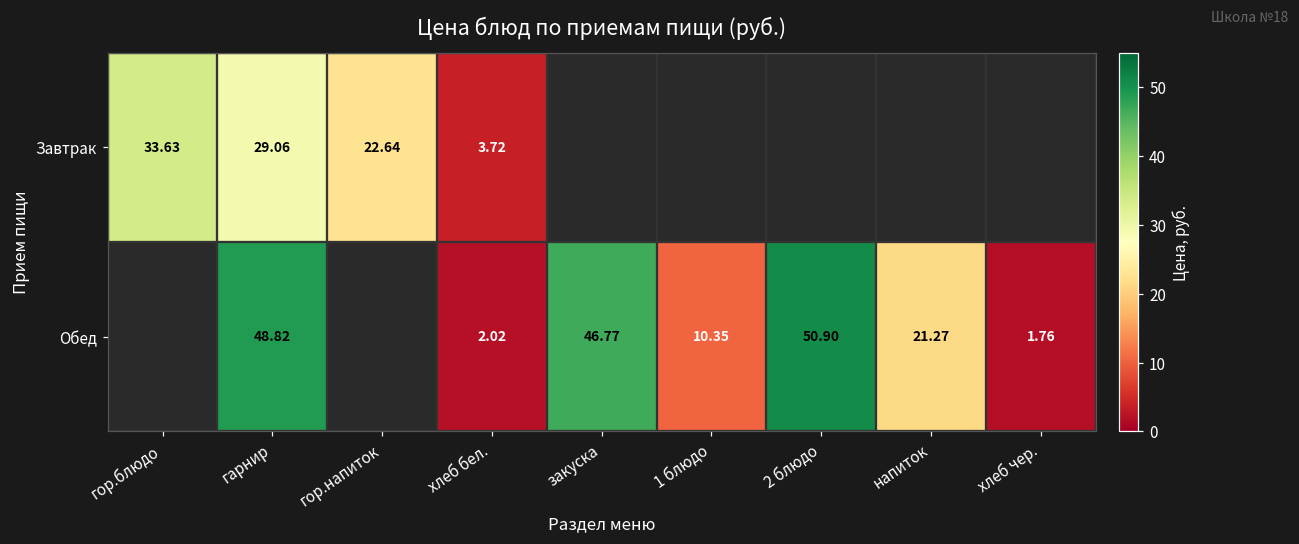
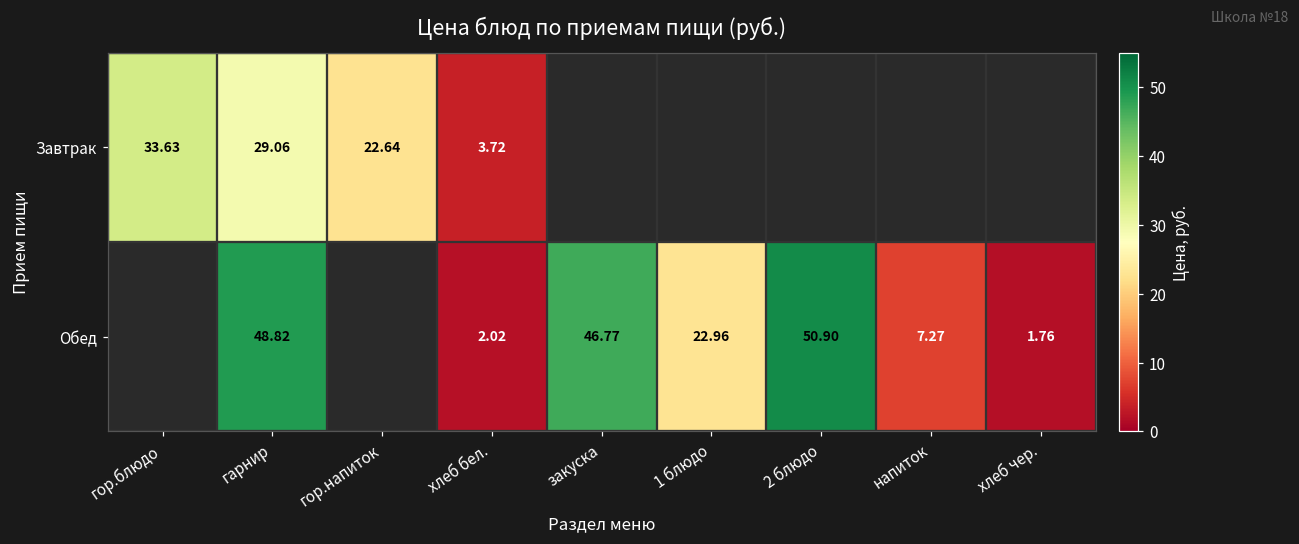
Обед, 1 блюдо: 10.35 -> 22.96
Обед, напиток: 21.27 -> 7.27
